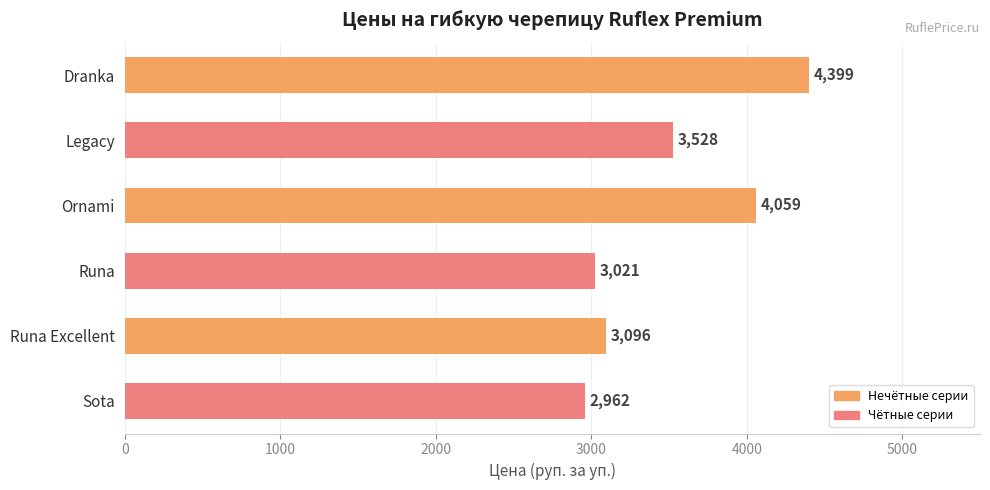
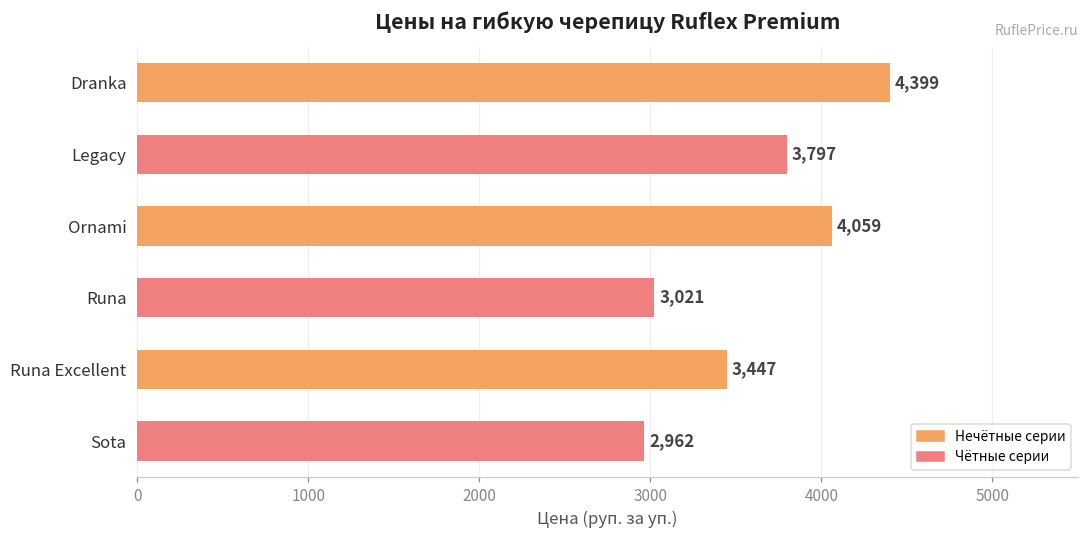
Legacy: 3,528 -> 3,797
Runa Excellent: 3,096 -> 3,447
